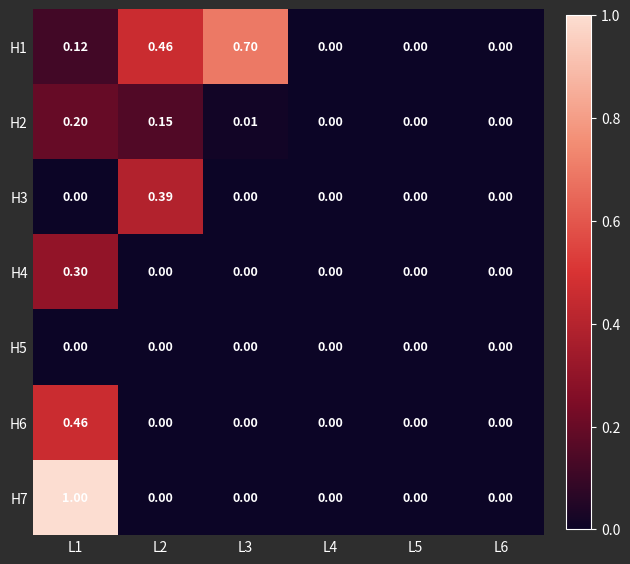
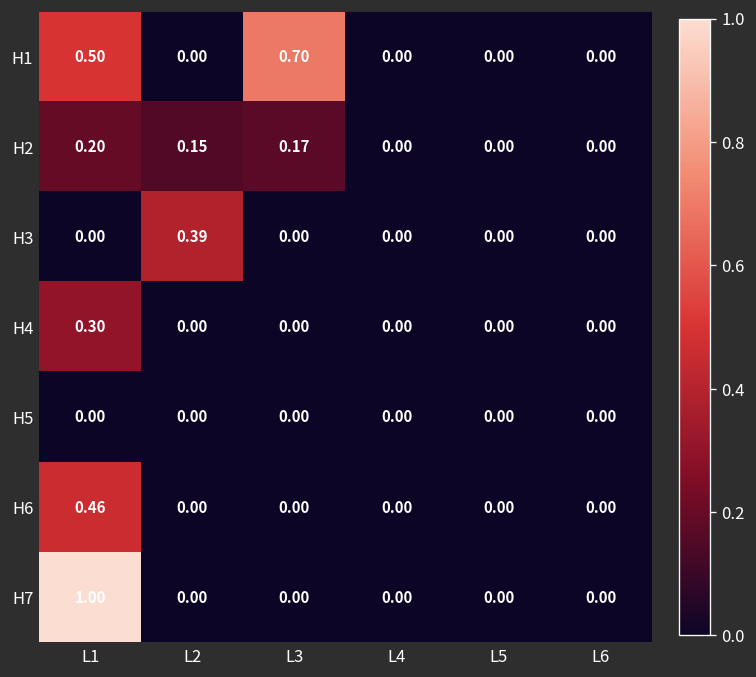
H1, L1: 0.12 -> 0.50
H1, L2: 0.46 -> 0.00
H2, L3: 0.01 -> 0.17
